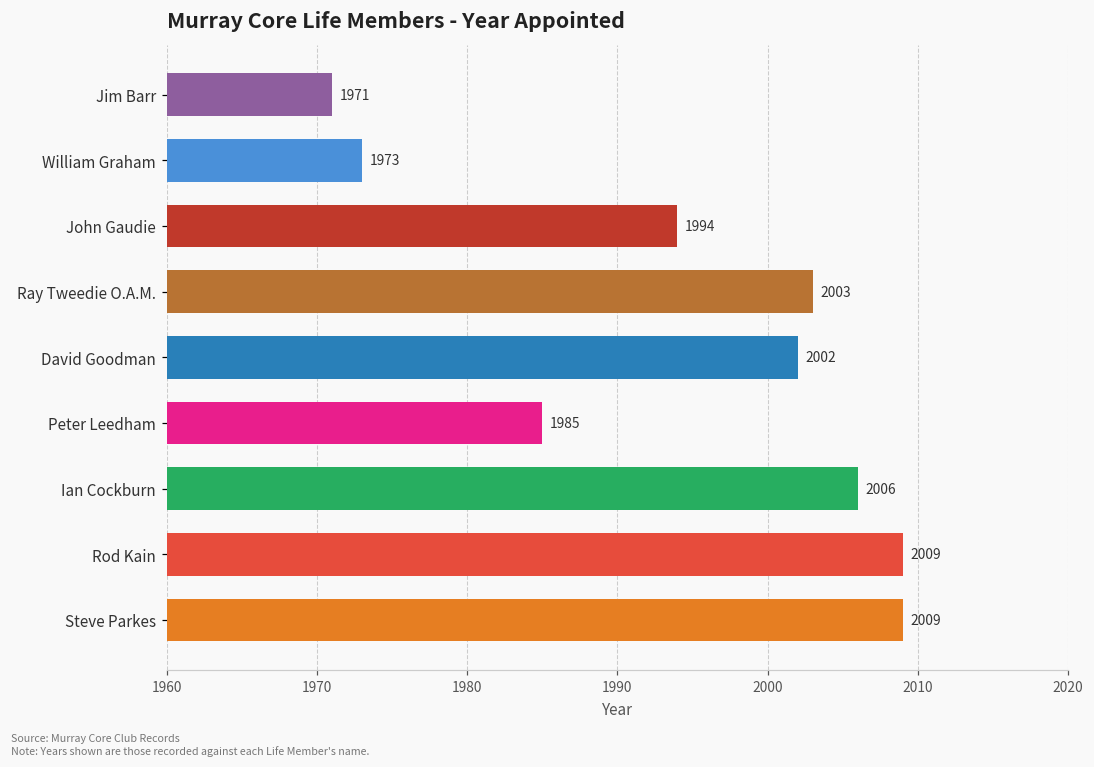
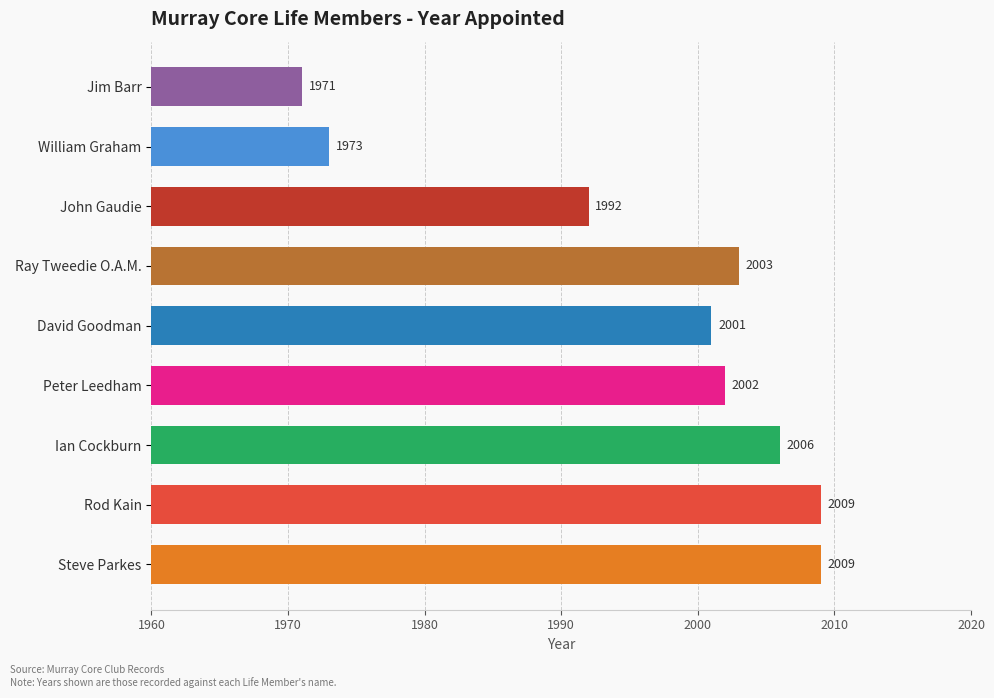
John Gaudie: 1994 -> 1992
David Goodman: 2002 -> 2001
Peter Leedham: 1985 -> 2002
